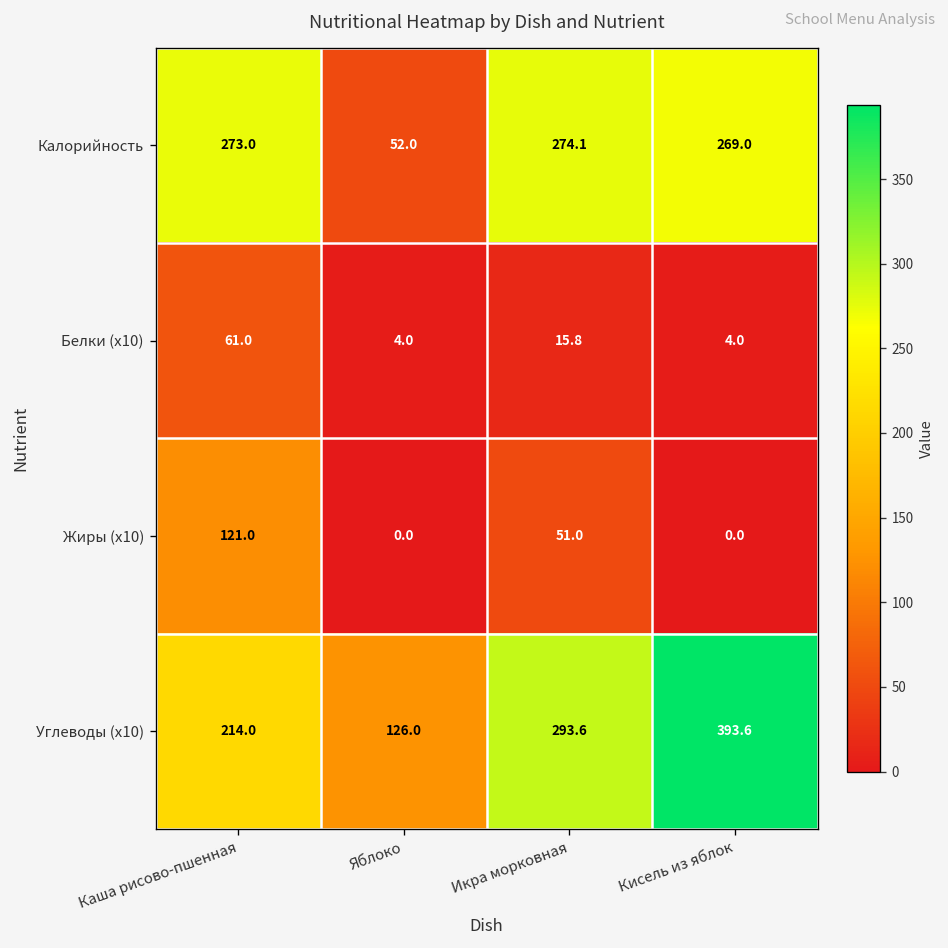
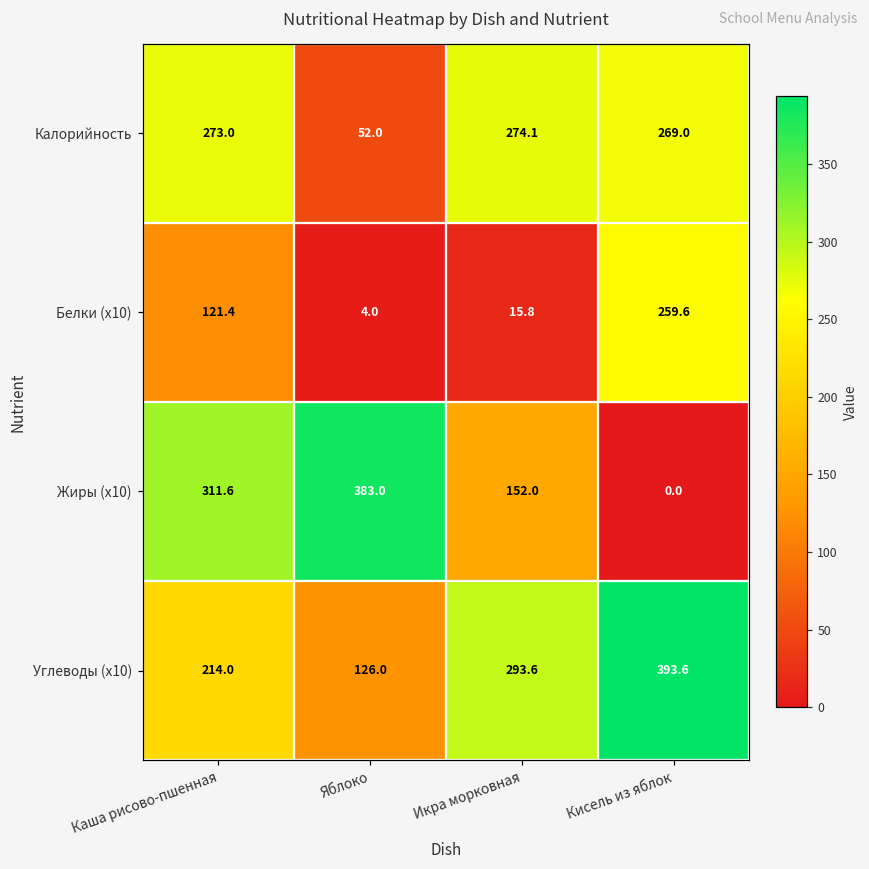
Белки (x10), Каша рисово-пшенная: 61.0 -> 121.4
Белки (x10), Кисель из яблок: 4.0 -> 259.6
Жиры (x10), Каша рисово-пшенная: 121.0 -> 311.6
Жиры (x10), Яблоко: 0.0 -> 383.0
Жиры (x10), Икра морковная: 51.0 -> 152.0
